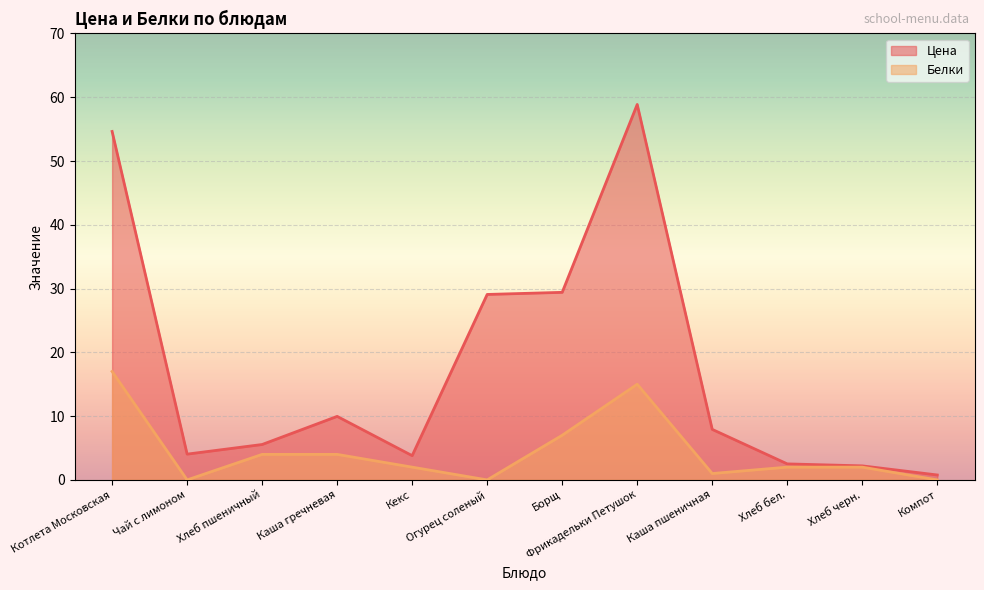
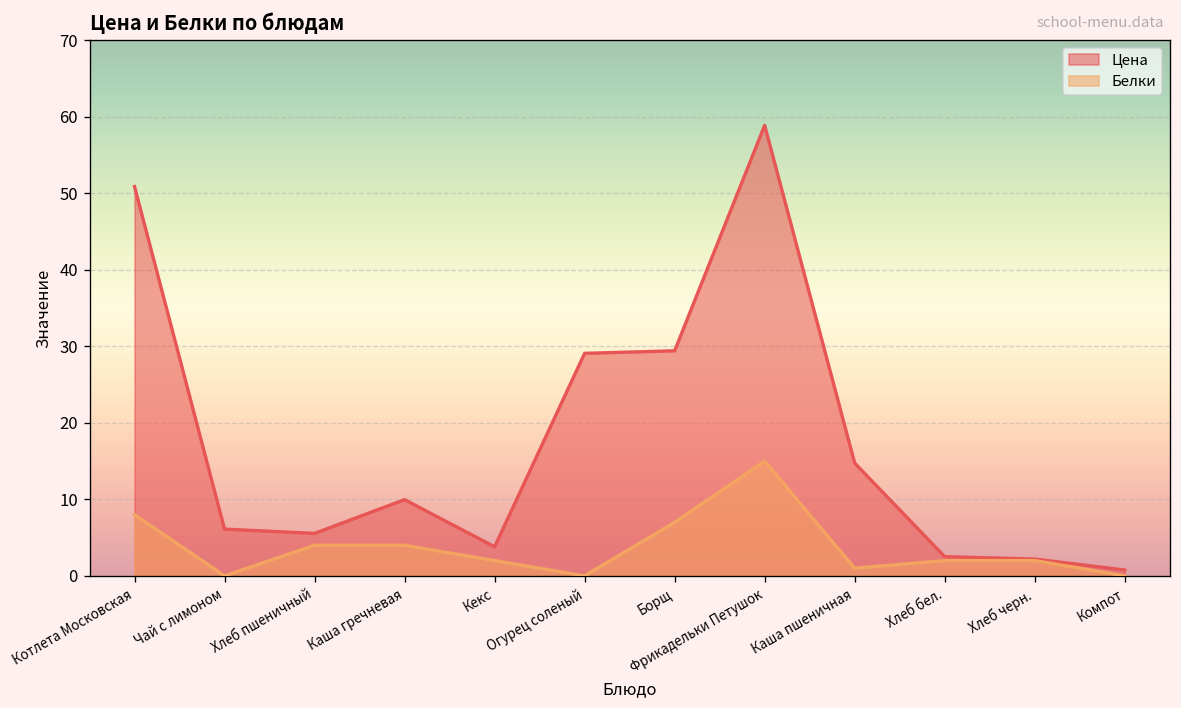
Цена, Котлета Московская: 55 -> 51
Белки, Котлета Московская: 17 -> 8
Цена, Чай с лимоном: 4 -> 6
Цена, Каша пшеничная: 8 -> 15
